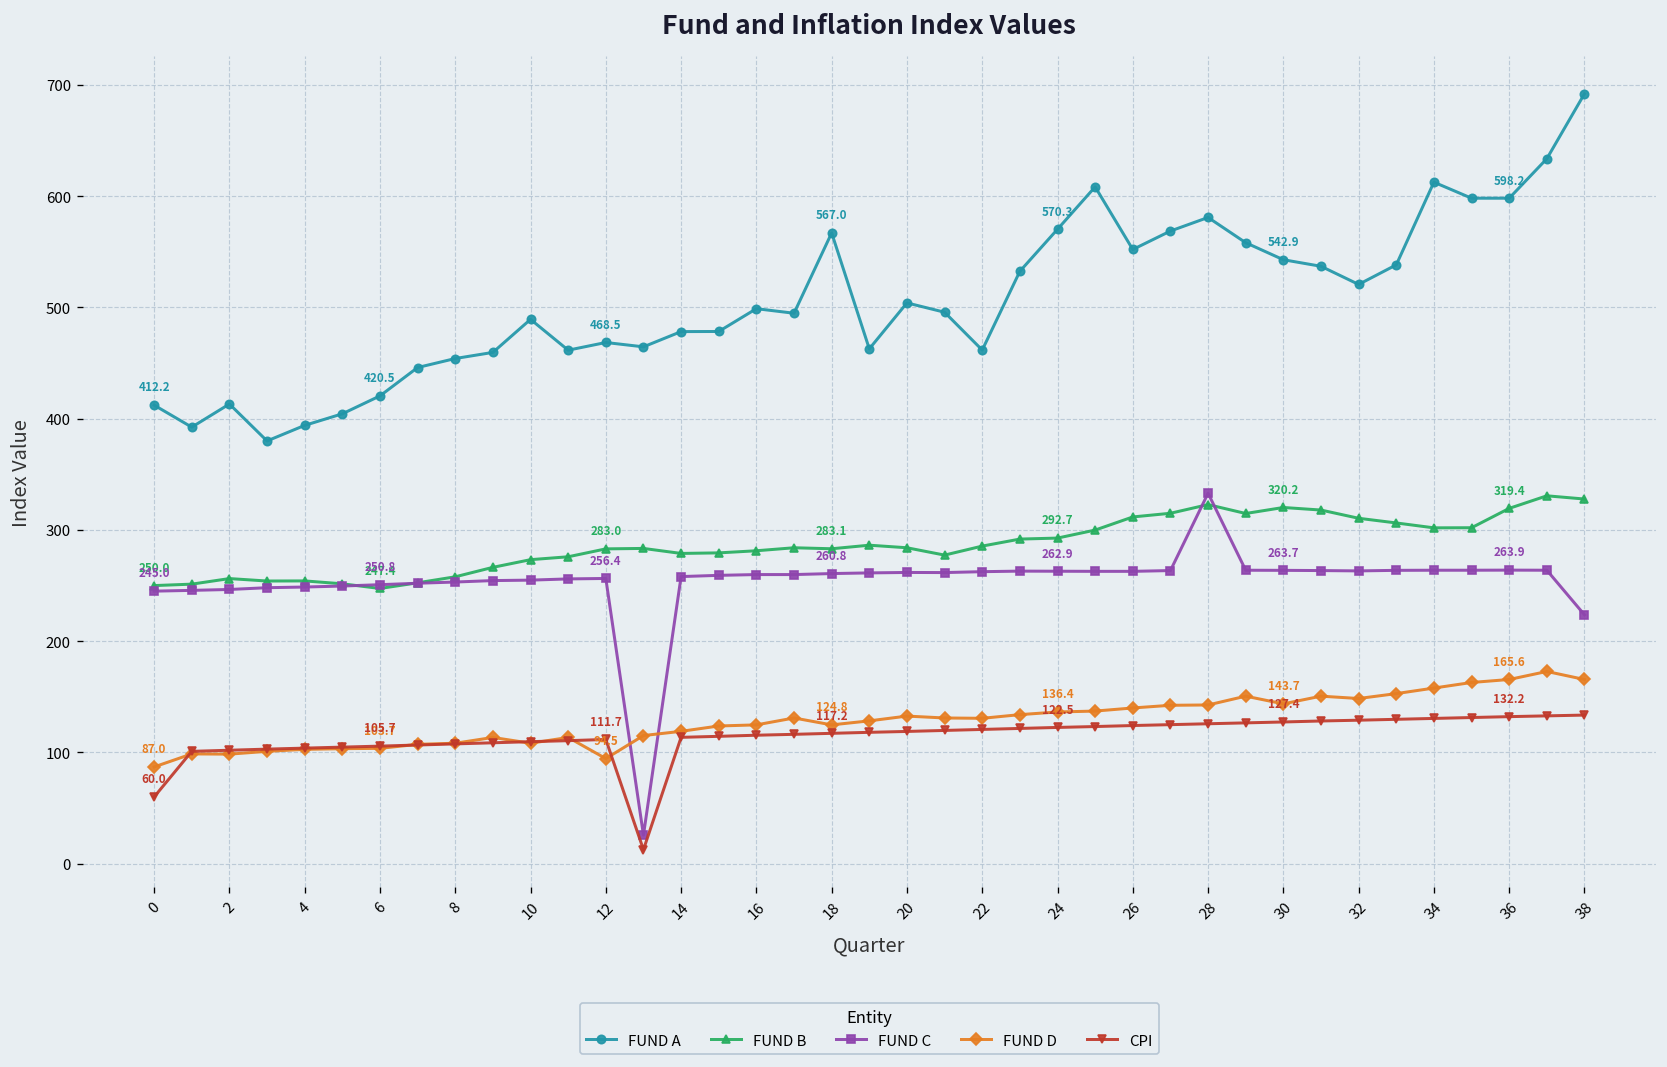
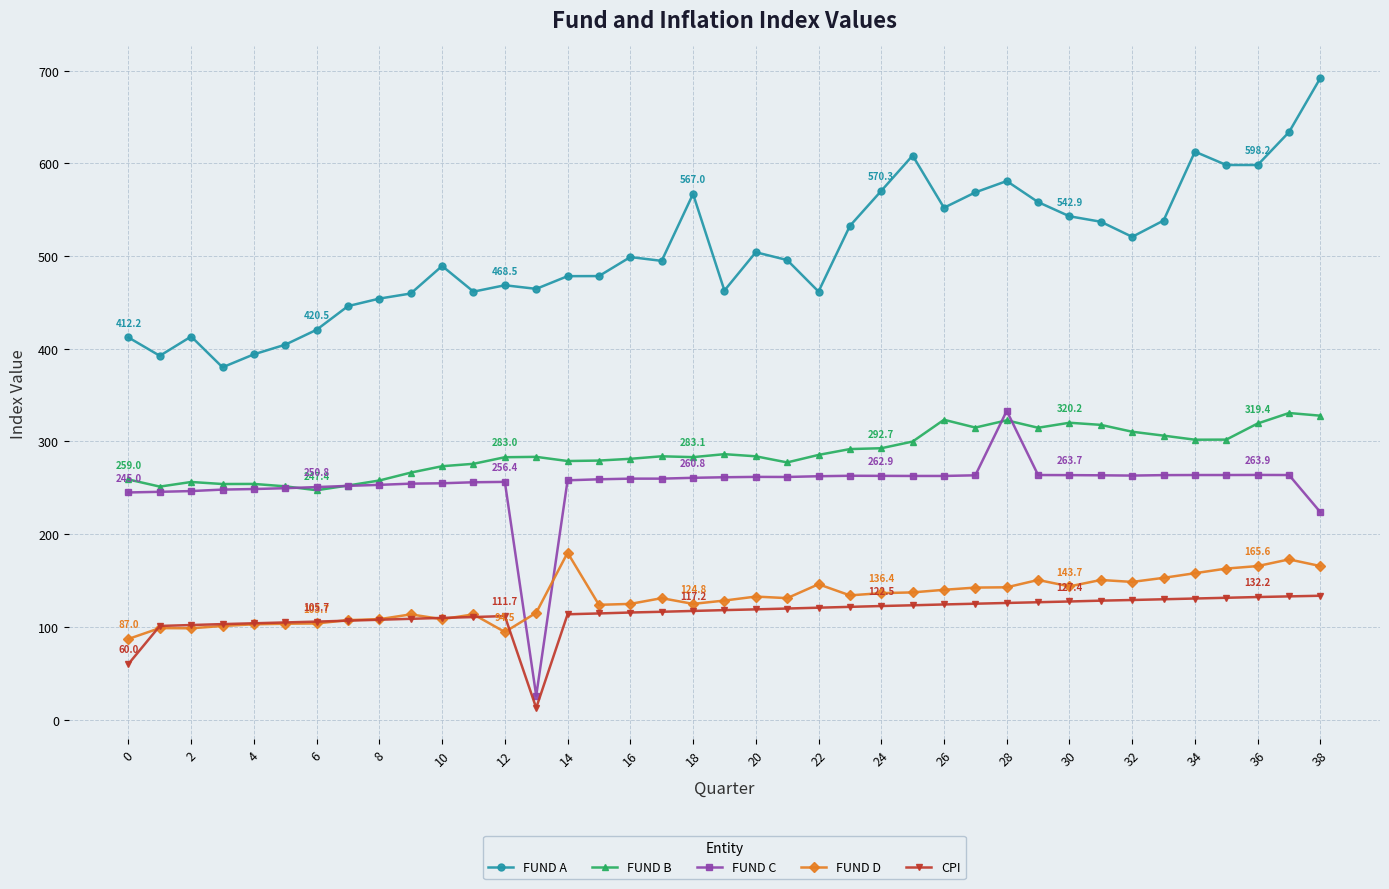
FUND B, 0: 250.0 -> 259.0
FUND D, 14: 120 -> 180
FUND D, 22: 130 -> 150
FUND B, 26: 310 -> 320
